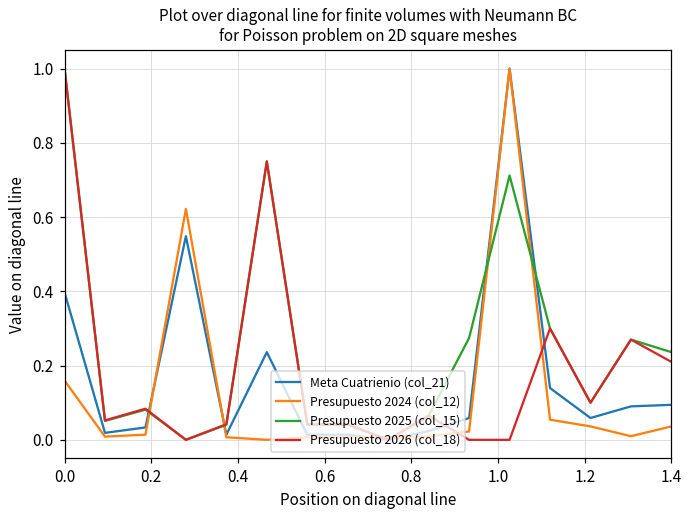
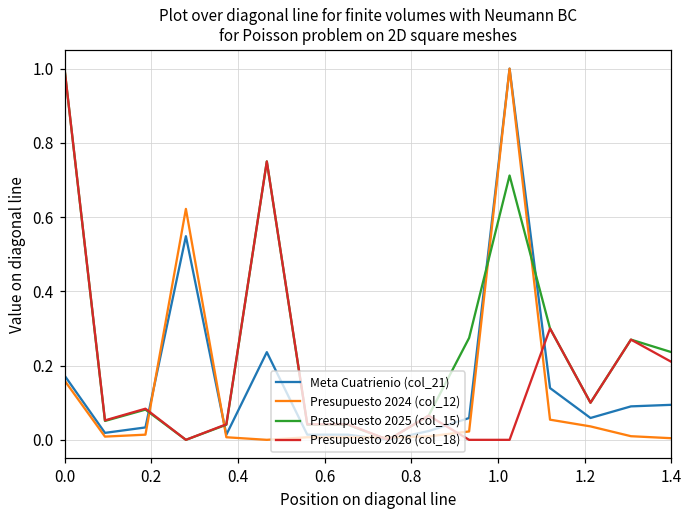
Meta Cuatrienio (col_21), 0.0: 0.40 -> 0.17
Presupuesto 2024 (col_12), 1.4: 0.04 -> 0.00
